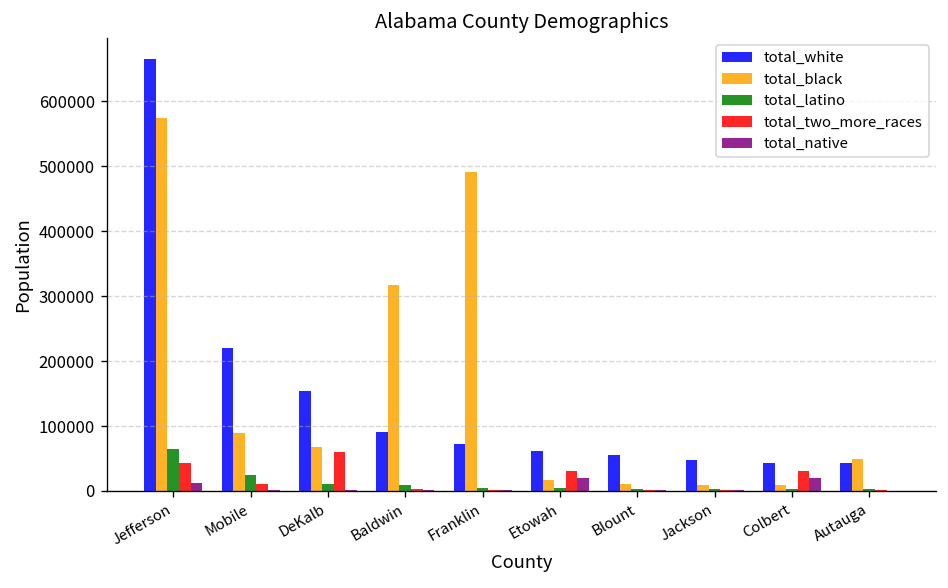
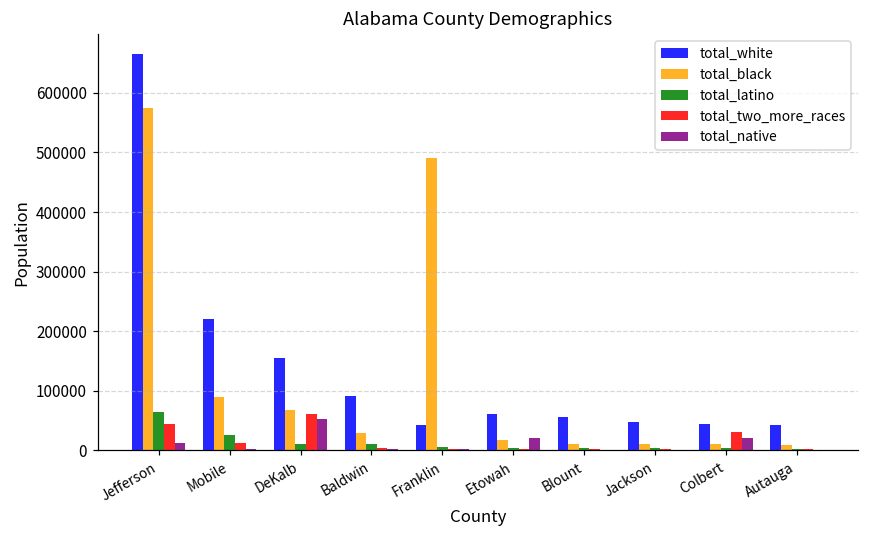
total_native, DeKalb: 0 -> 50000
total_black, Baldwin: 320000 -> 30000
total_white, Franklin: 70000 -> 40000
total_two_more_races, Etowah: 30000 -> 0
total_black, Autauga: 50000 -> 10000
